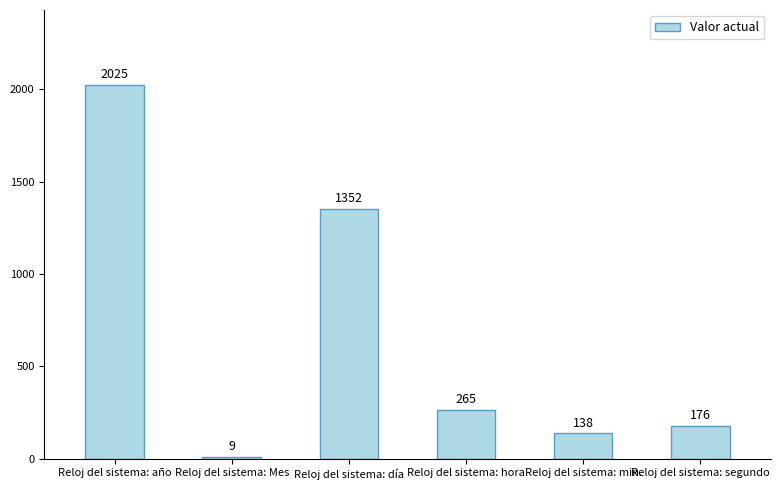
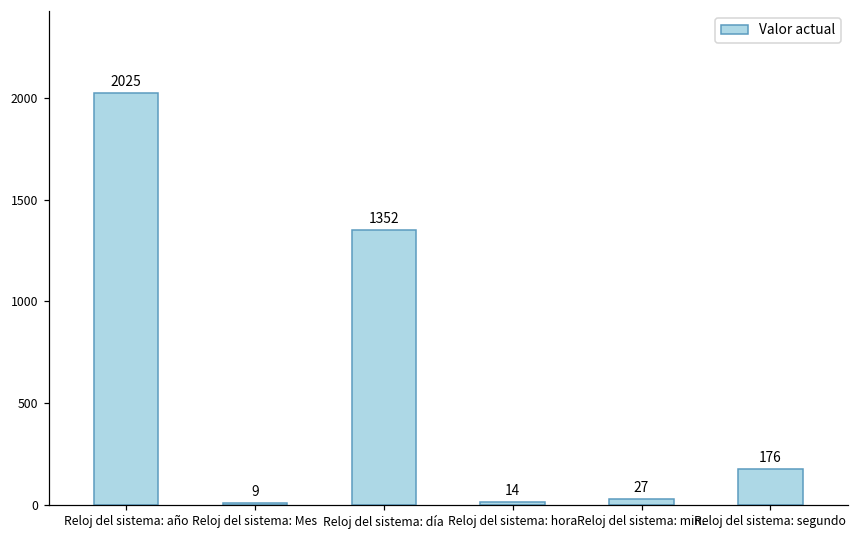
Reloj del sistema: hora: 265 -> 14
Reloj del sistema: min.: 138 -> 27
